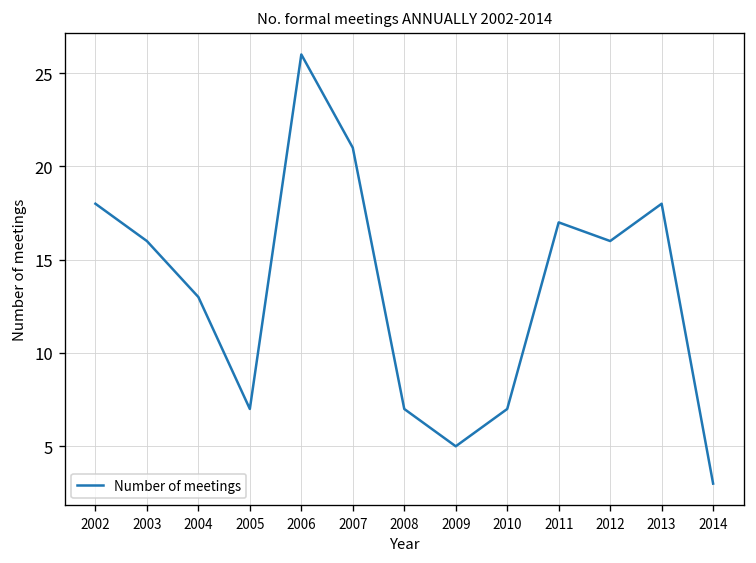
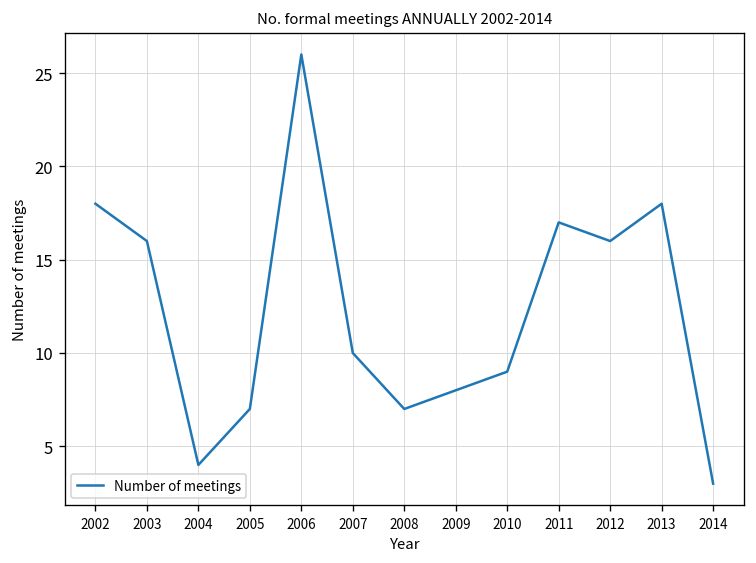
2004: 13 -> 4
2007: 21 -> 10
2009: 5 -> 8
2010: 7 -> 9
